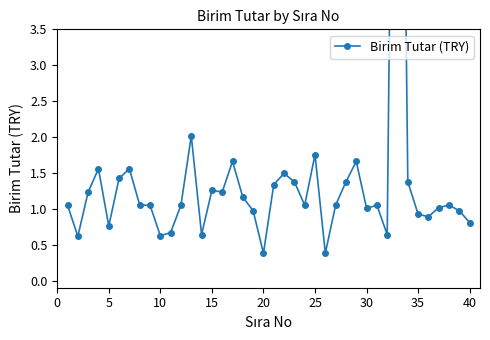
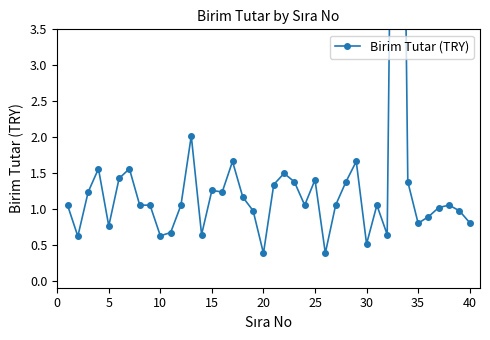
25: 1.8 -> 1.4
30: 1.0 -> 0.5
35: 0.9 -> 0.8
